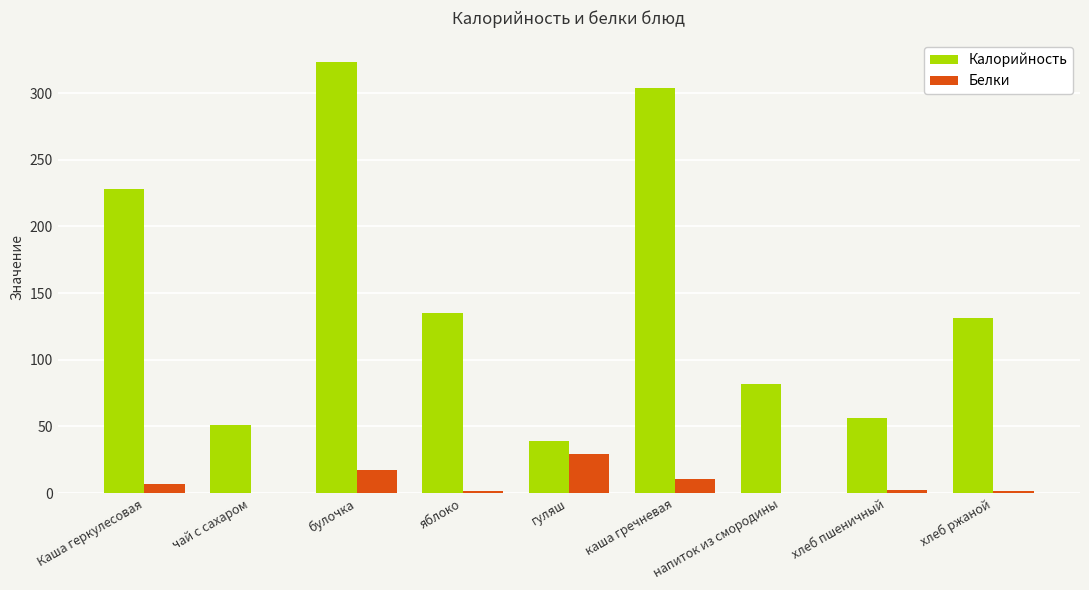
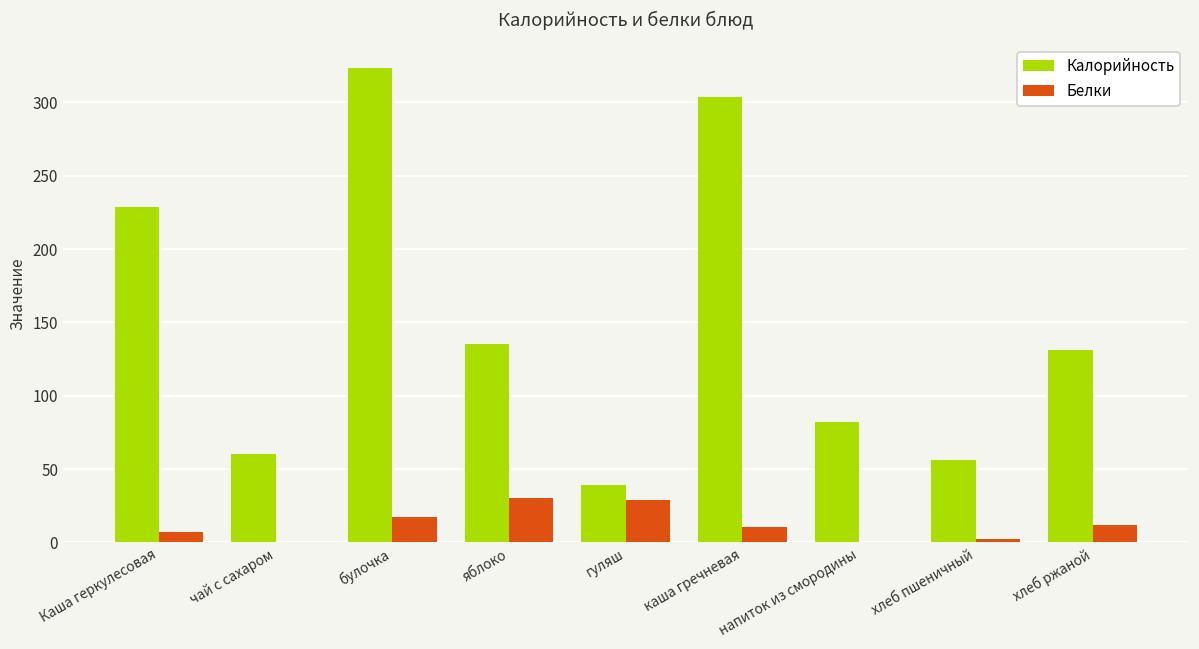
Калорийность, чай с сахаром: 51 -> 60
Белки, яблоко: 1 -> 30
Белки, хлеб ржаной: 2 -> 12
